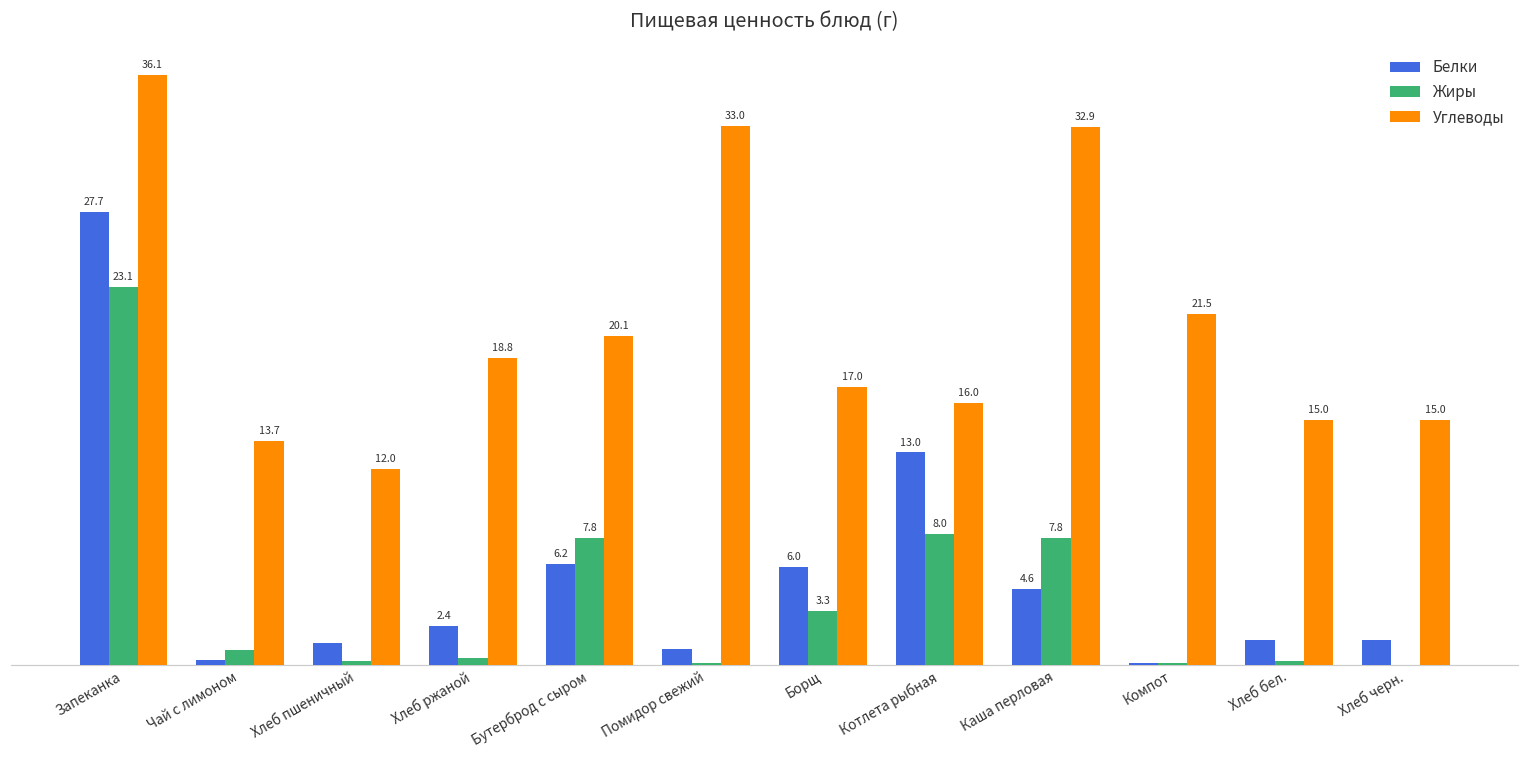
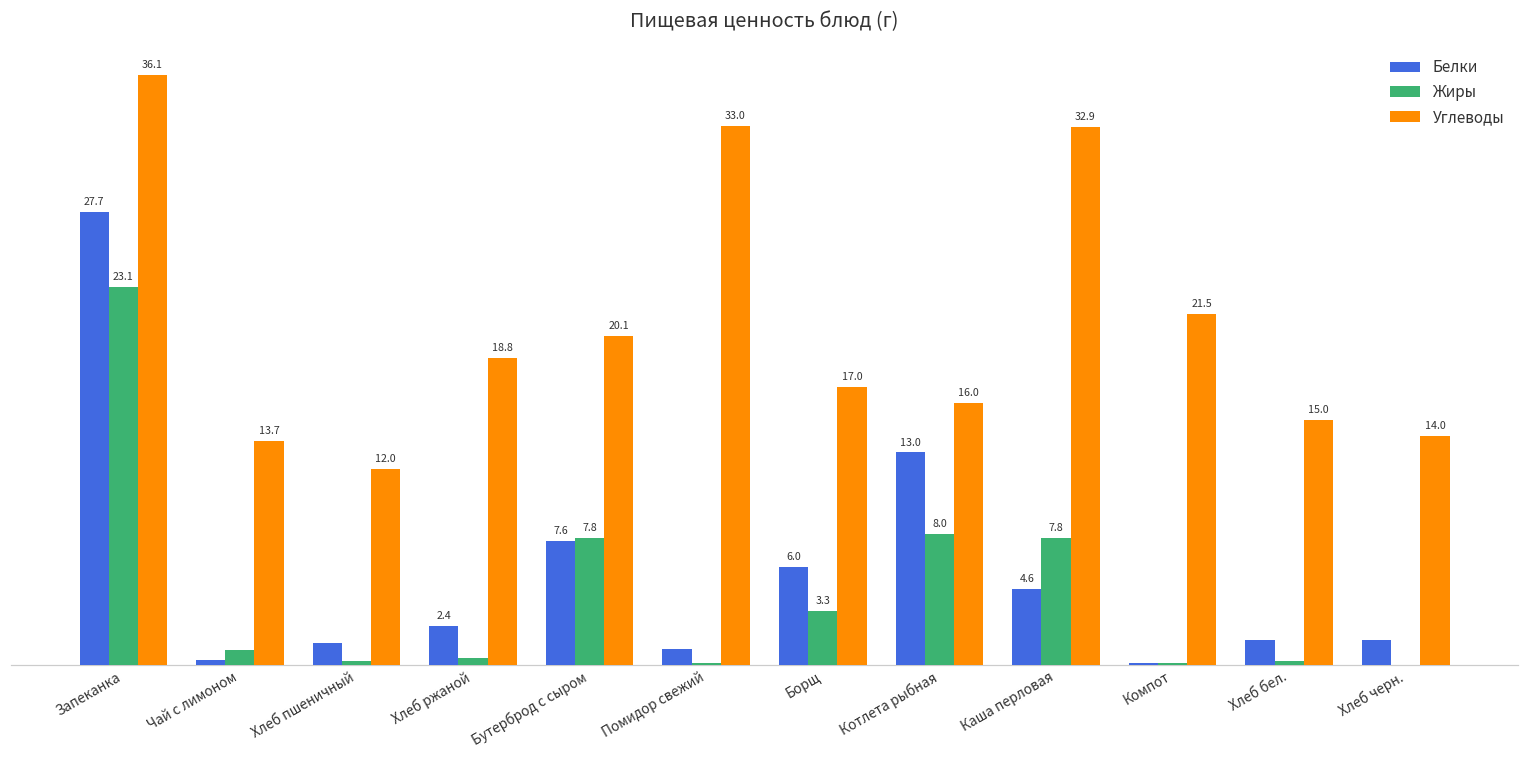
Белки, Бутерброд с сыром: 6.2 -> 7.6
Углеводы, Хлеб черн.: 15.0 -> 14.0
